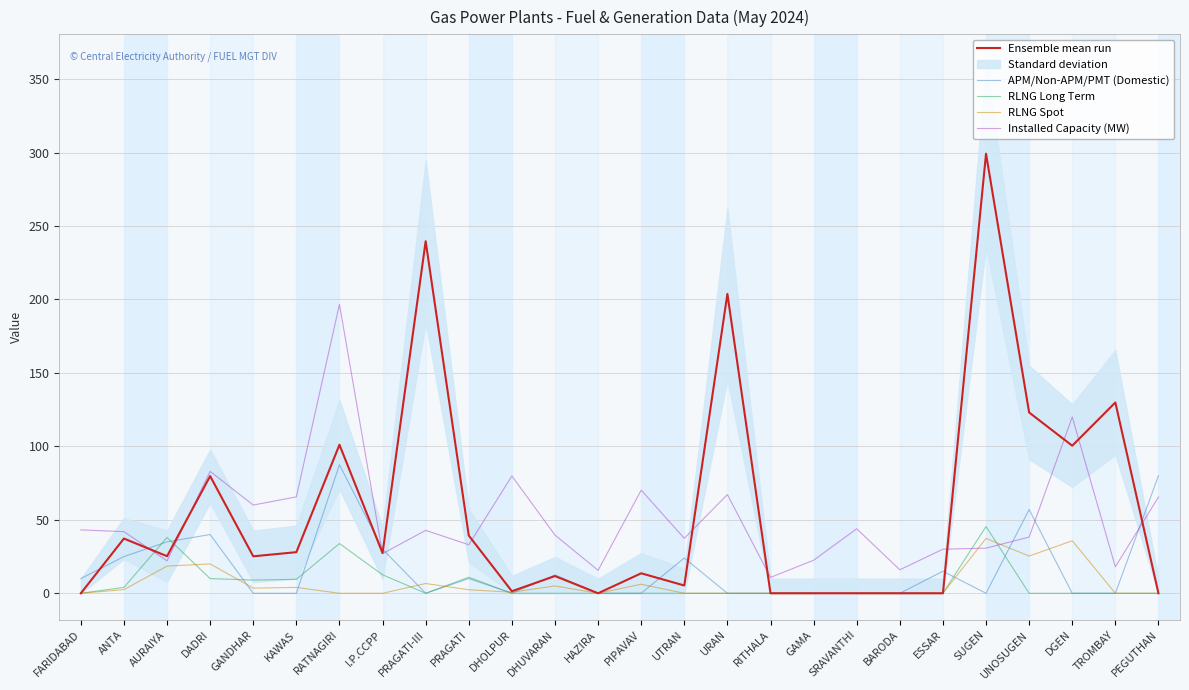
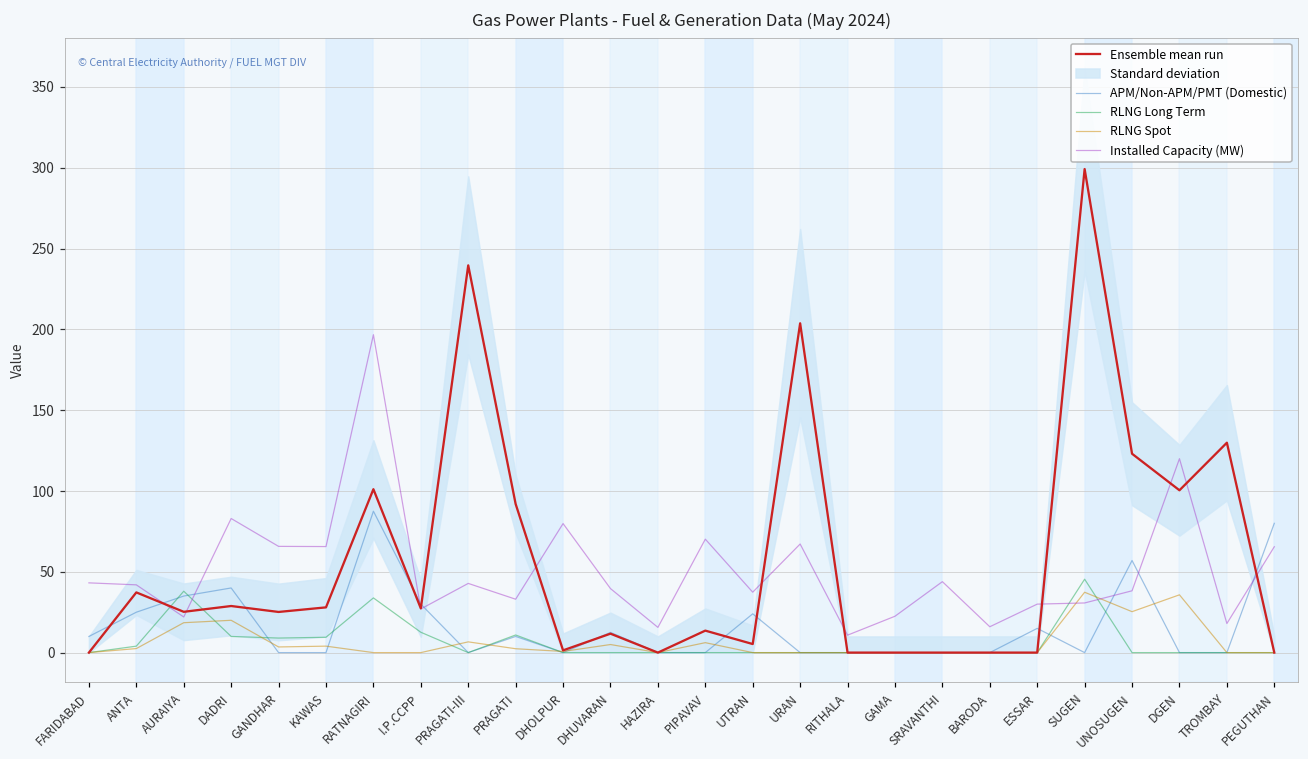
Ensemble mean run, DADRI: 80 -> 29
Installed Capacity (MW), GANDHAR: 60 -> 66
Ensemble mean run, PRAGATI: 39 -> 92
